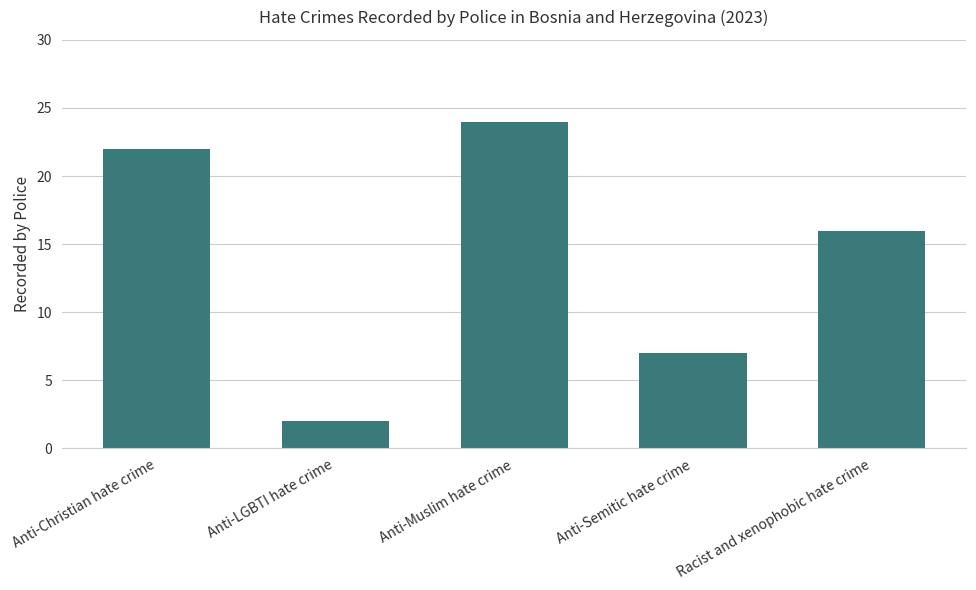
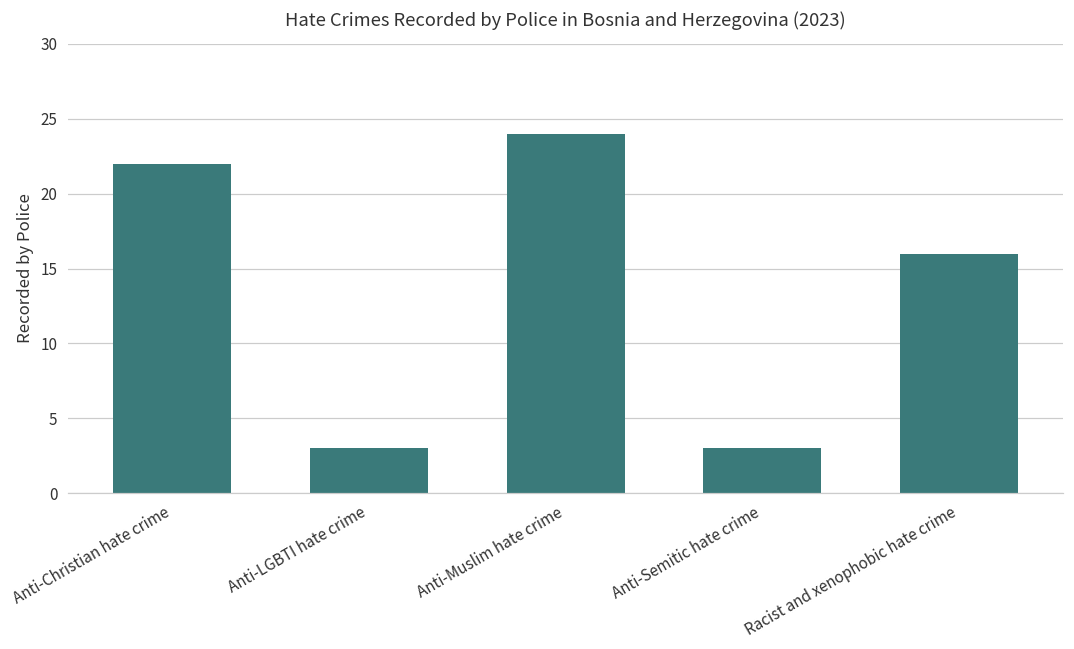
Anti-LGBTI hate crime: 2 -> 3
Anti-Semitic hate crime: 7 -> 3
